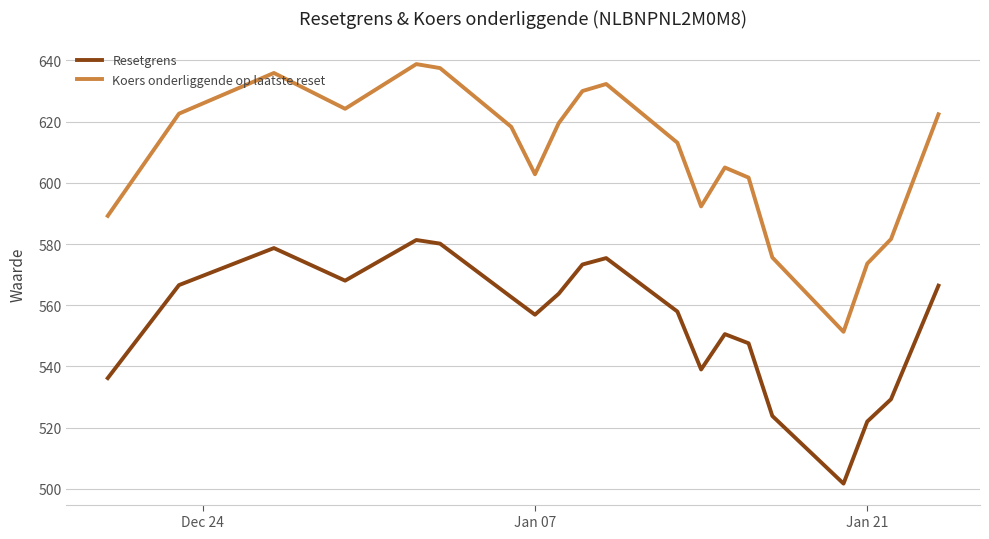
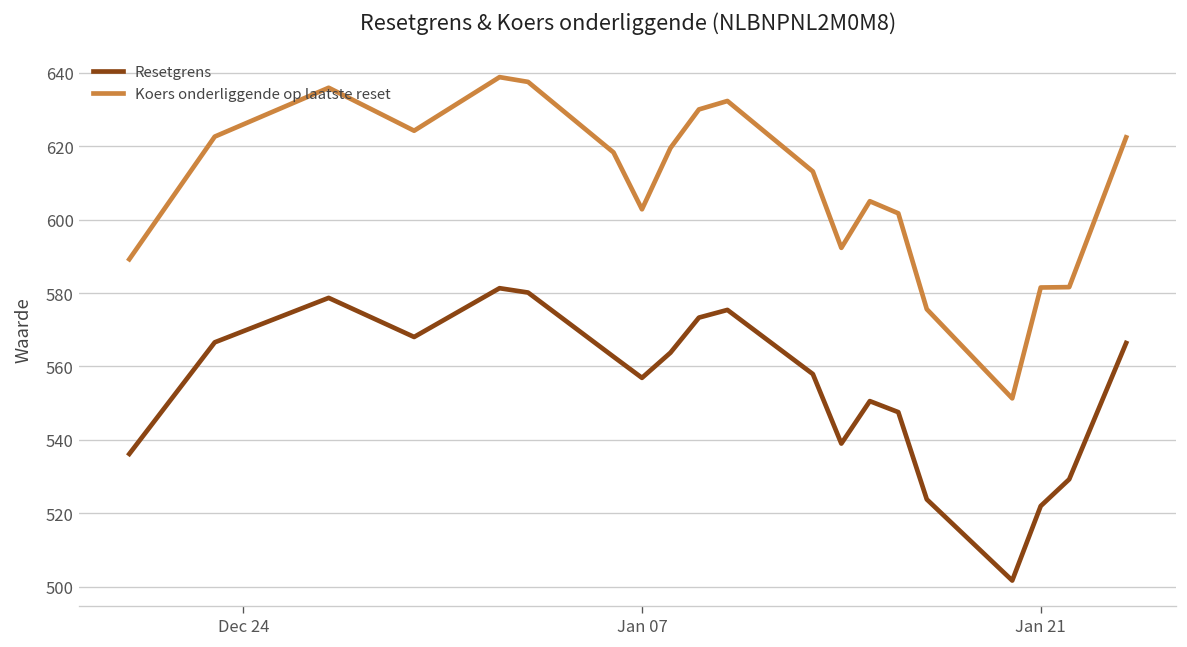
Koers onderliggende op laatste reset, Jan 21: 574 -> 582
